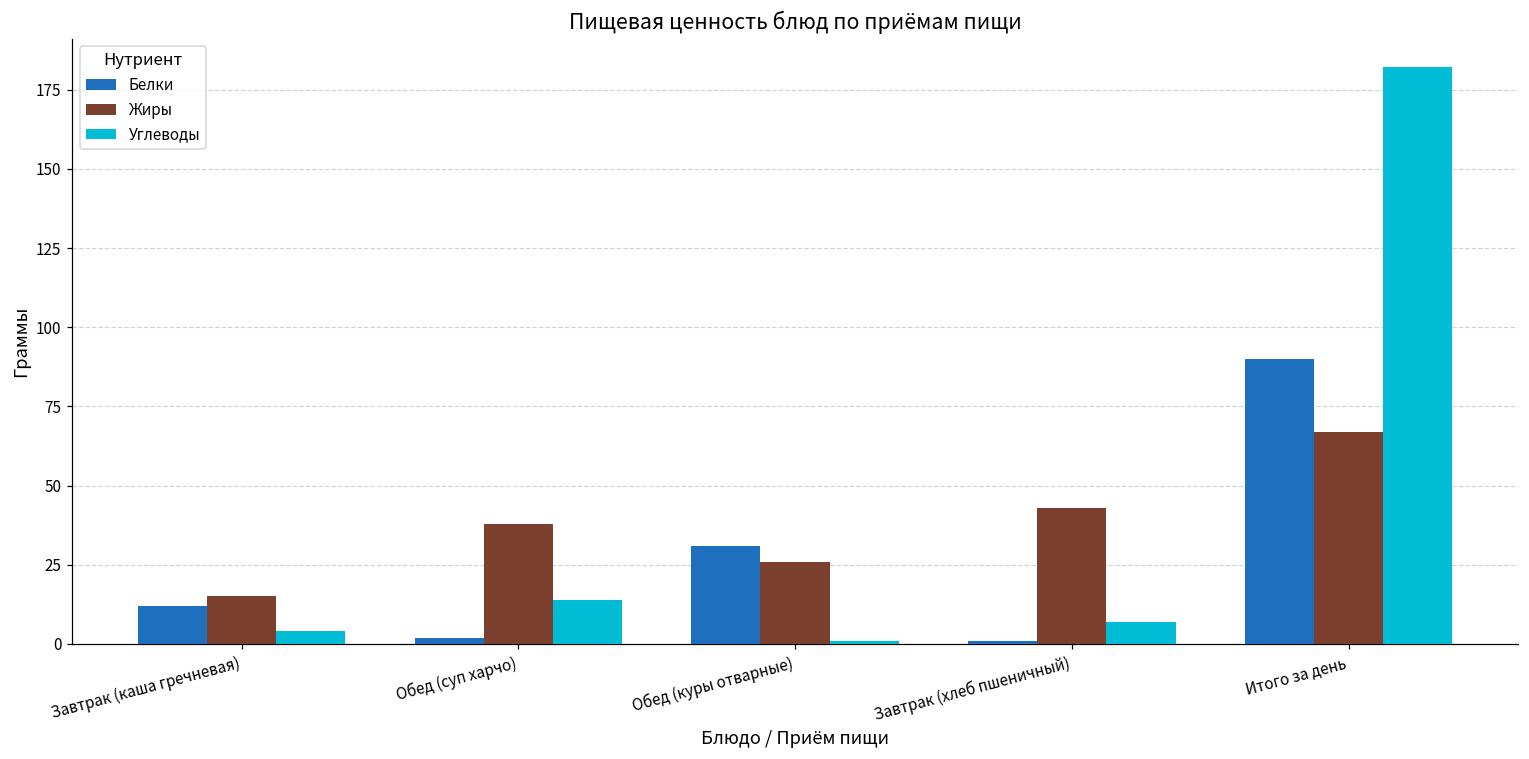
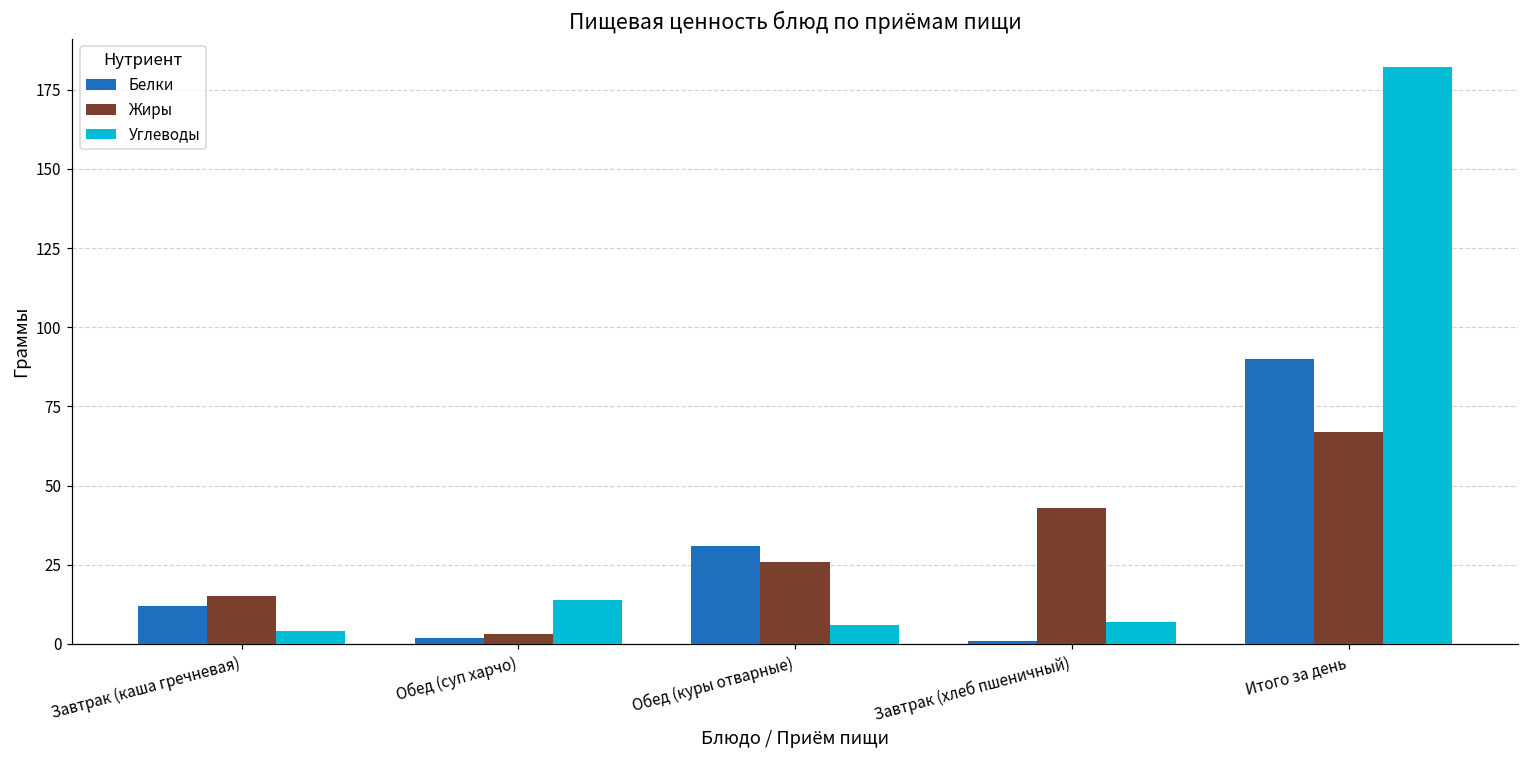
Жиры, Обед (суп харчо): 38 -> 3
Углеводы, Обед (куры отварные): 1 -> 6
